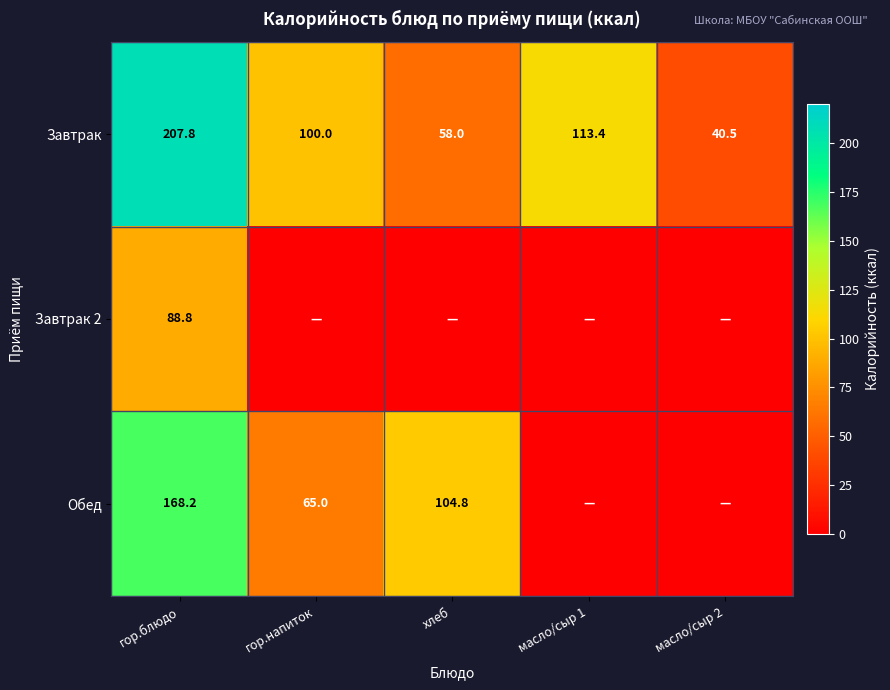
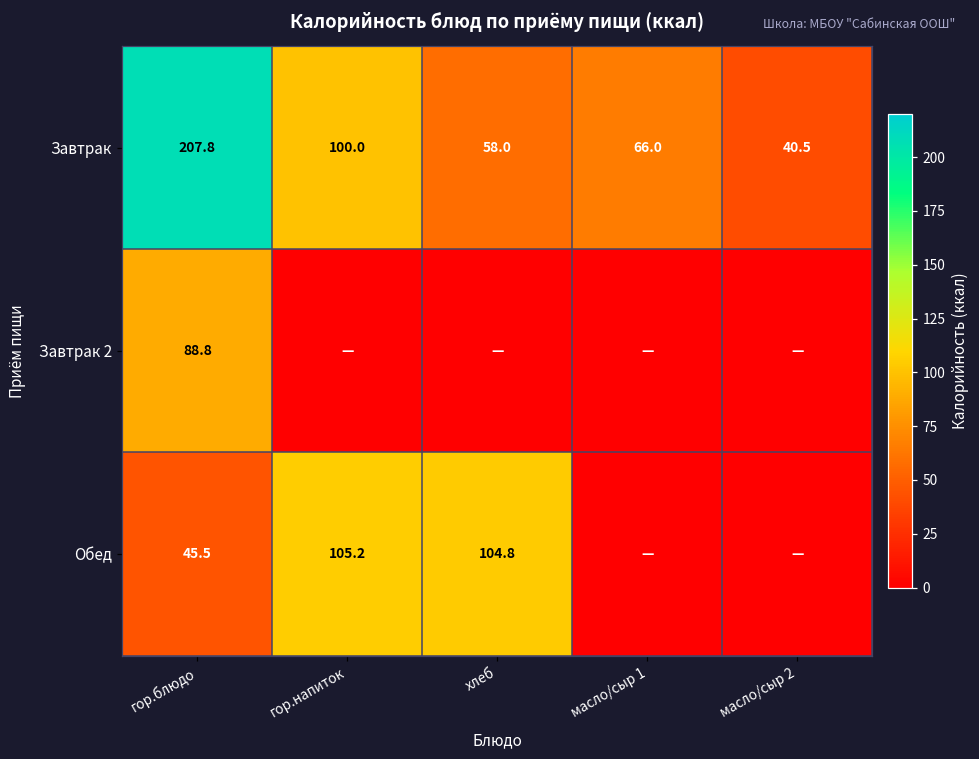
Завтрак, масло/сыр 1: 113.4 -> 66.0
Обед, гор.блюдо: 168.2 -> 45.5
Обед, гор.напиток: 65.0 -> 105.2
